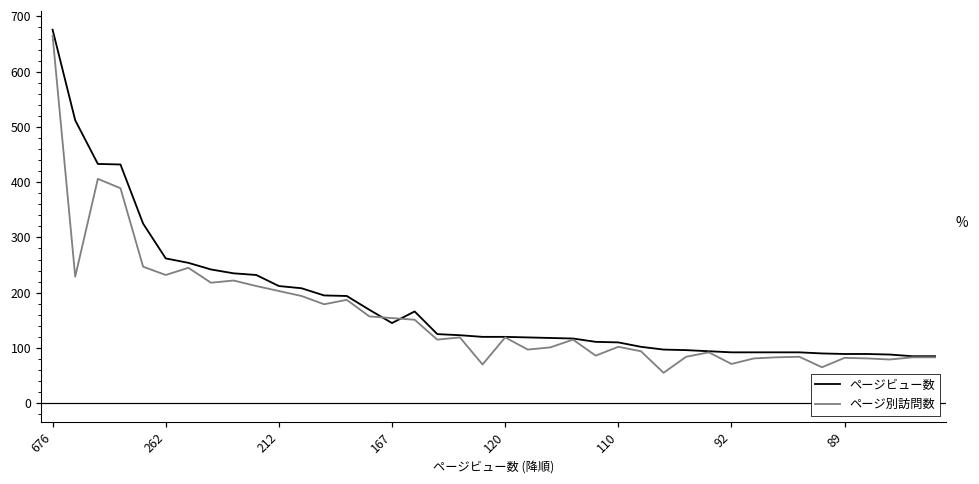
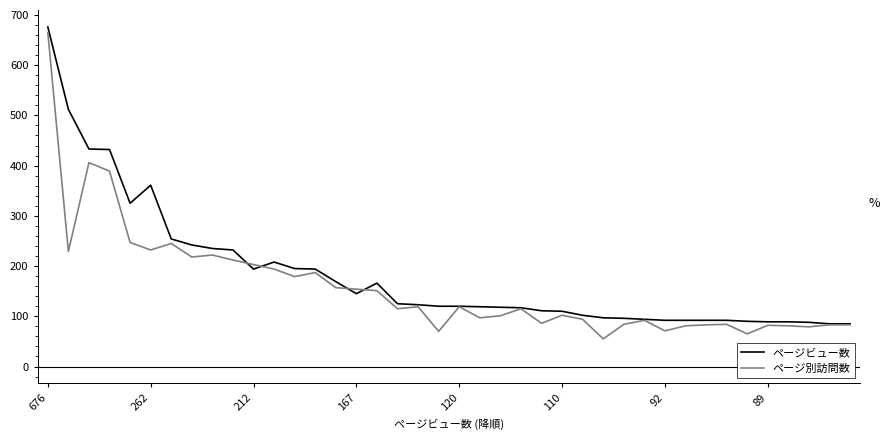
ページビュー数, 262: 260 -> 360
ページビュー数, 212: 210 -> 190
